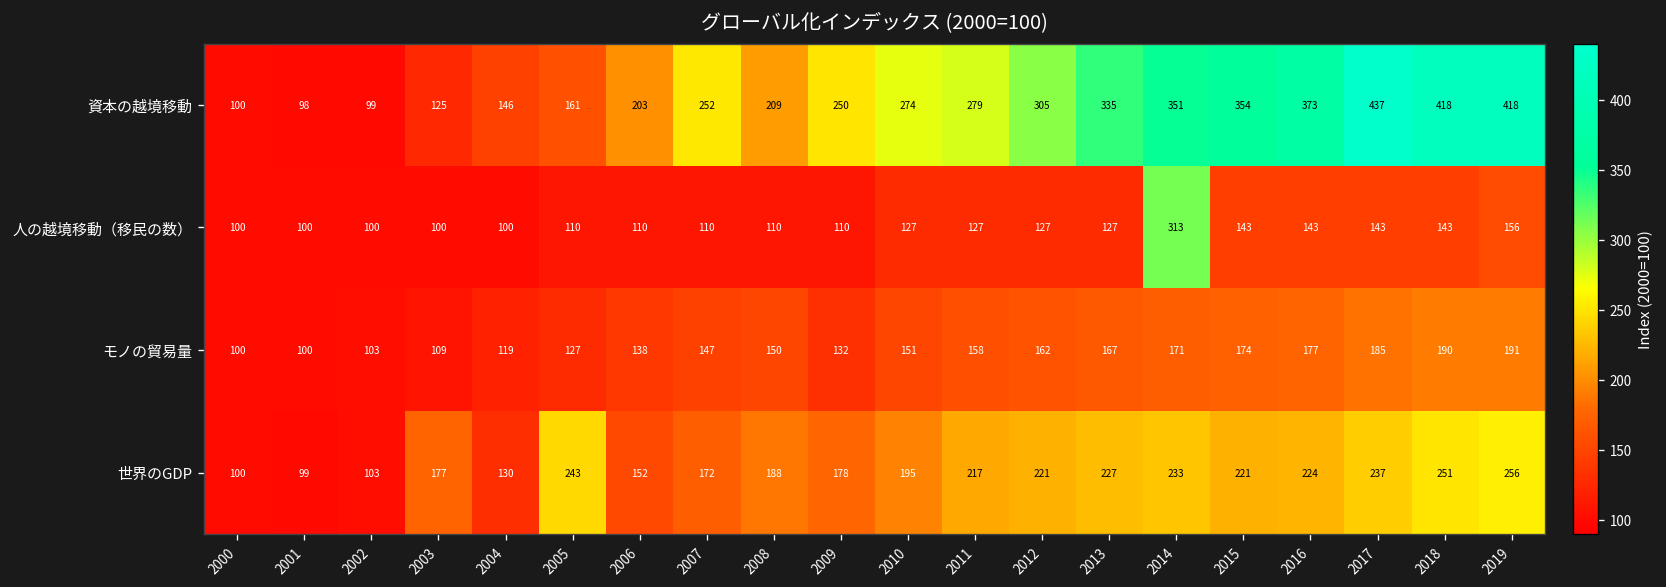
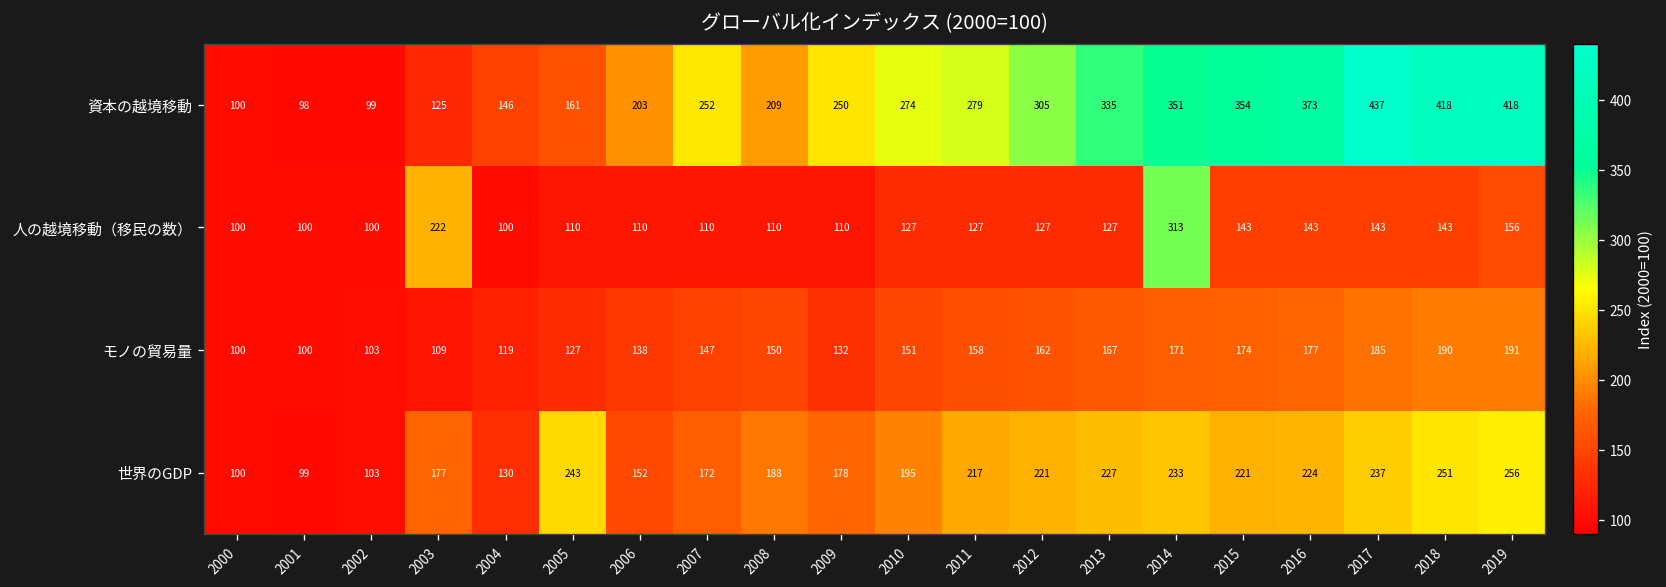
人の越境移動（移民の数）, 2003: 100 -> 222
